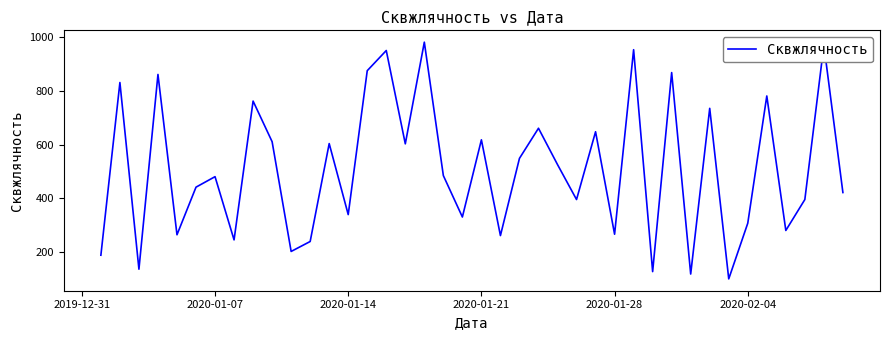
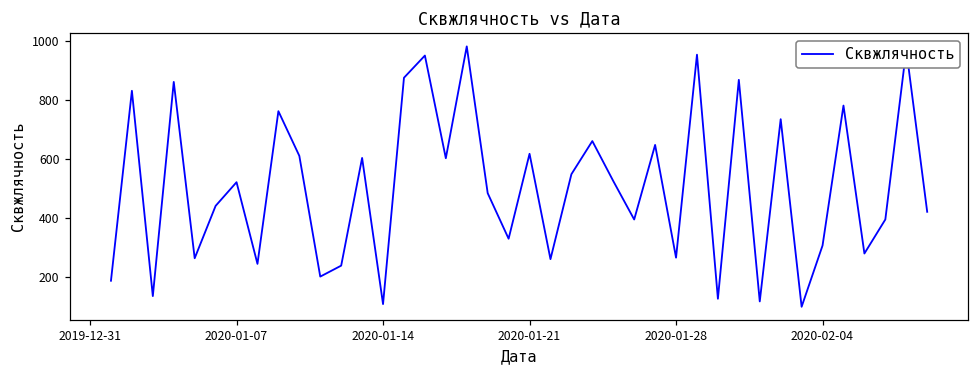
2020-01-07: 480 -> 520
2020-01-14: 340 -> 110
